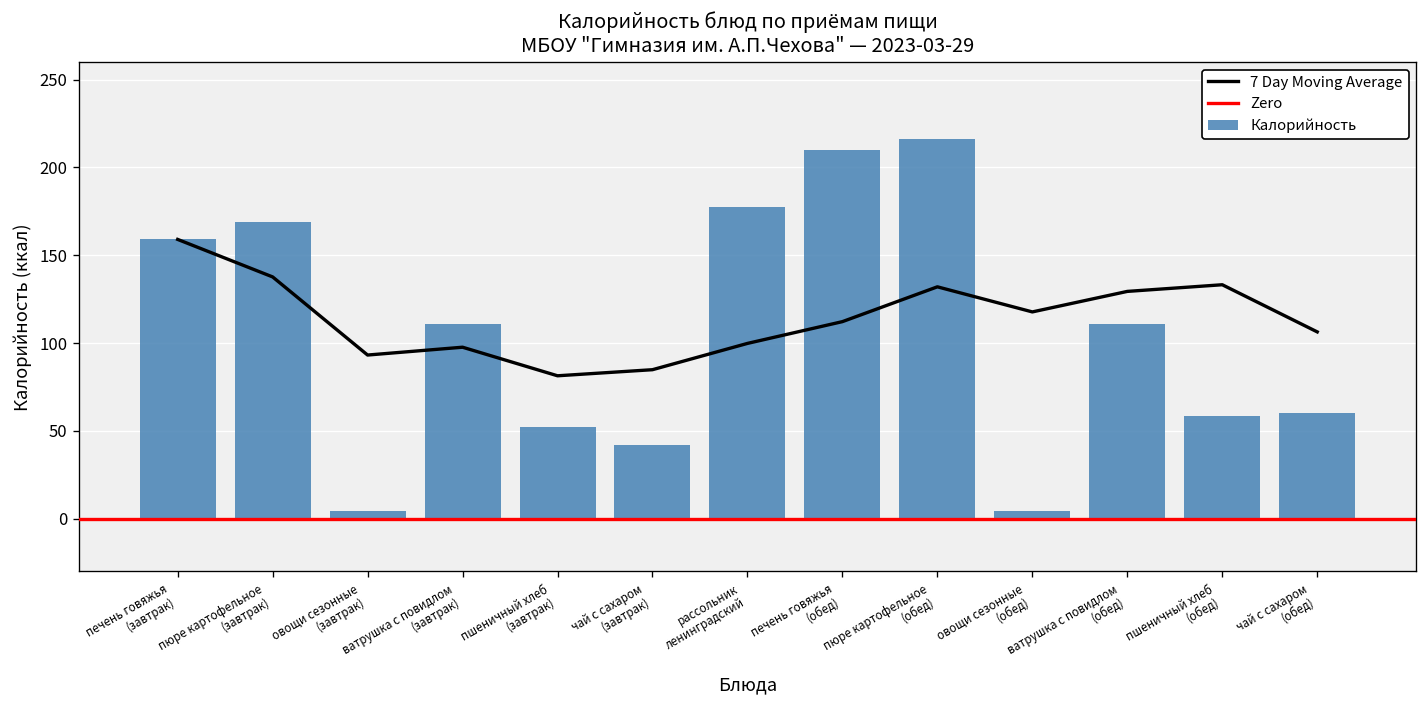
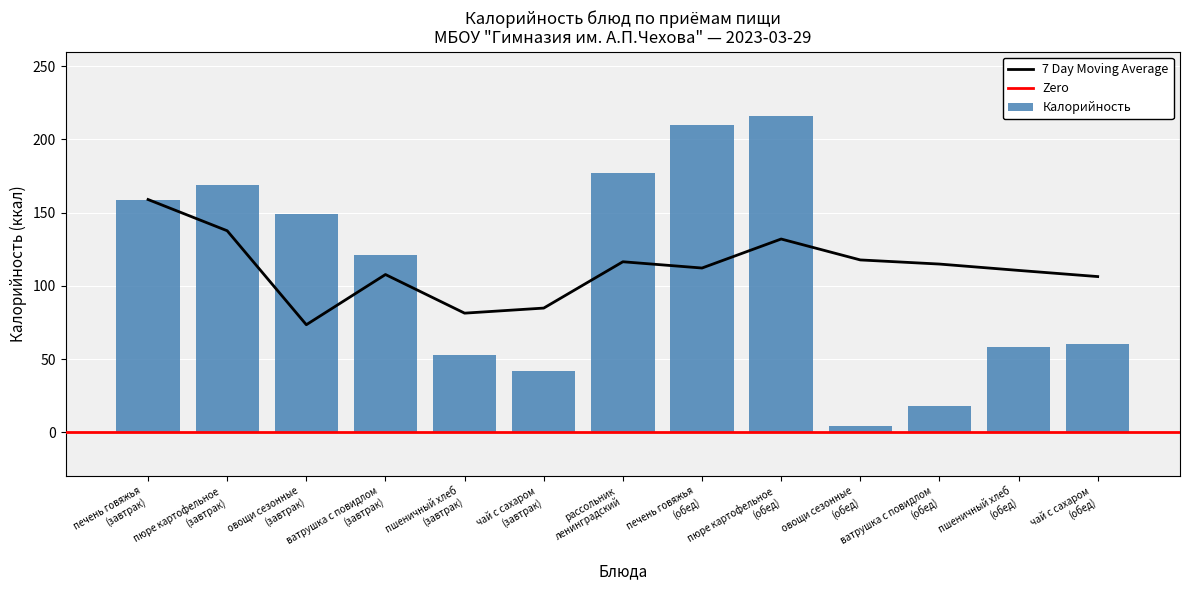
7 Day Moving Average, овощи сезонные (завтрак): 93 -> 73
Калорийность, овощи сезонные (завтрак): 4 -> 149
7 Day Moving Average, ватрушка с повидлом (завтрак): 98 -> 108
Калорийность, ватрушка с повидлом (завтрак): 111 -> 121
7 Day Moving Average, рассольник ленинградский: 100 -> 116
7 Day Moving Average, ватрушка с повидлом (обед): 129 -> 115
Калорийность, ватрушка с повидлом (обед): 111 -> 18
7 Day Moving Average, пшеничный хлеб (обед): 133 -> 111
